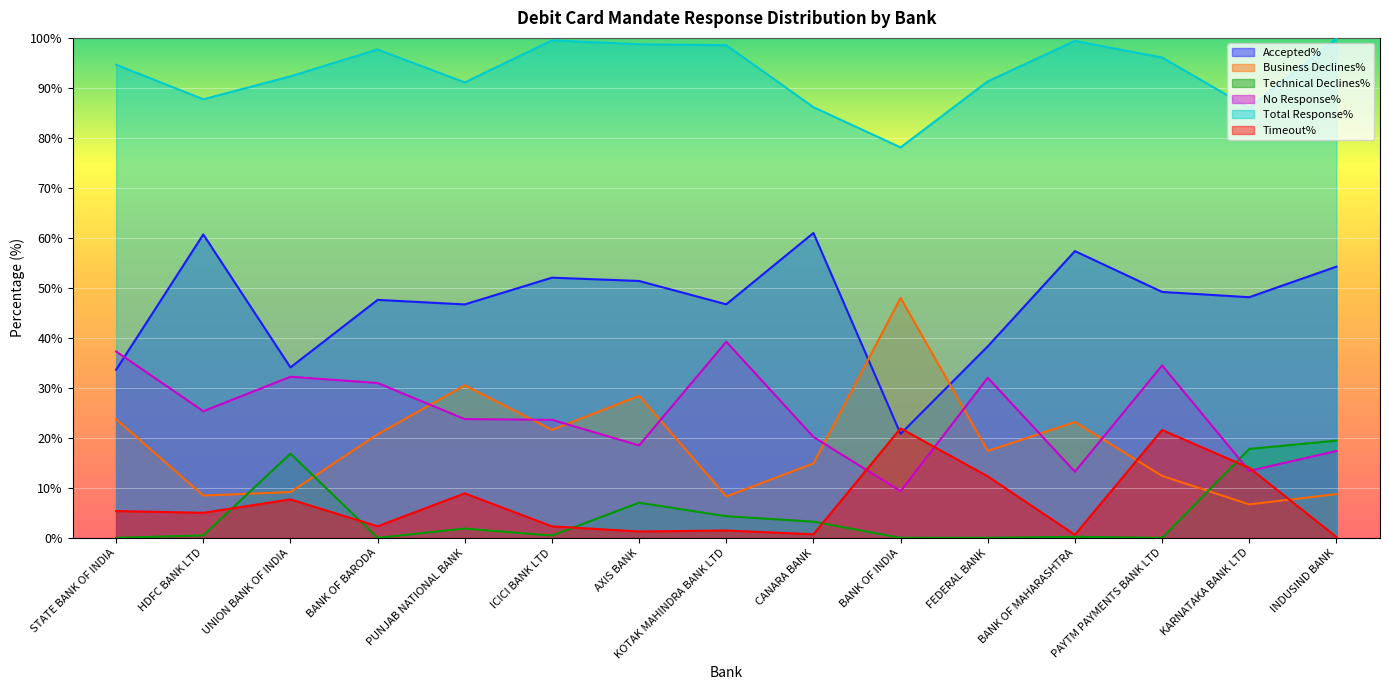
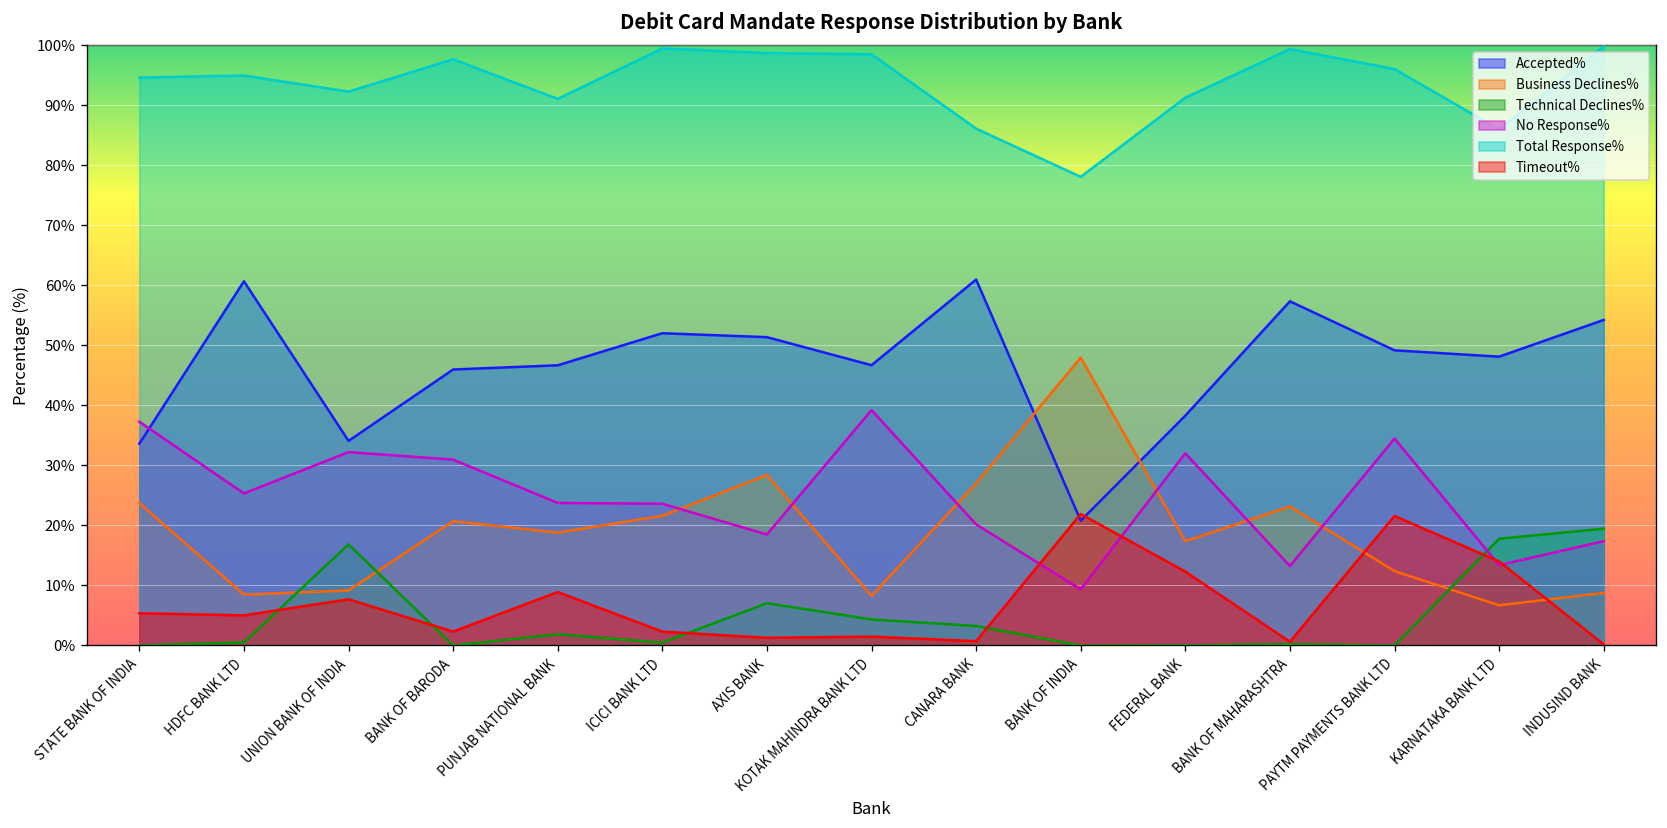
Total Response%, HDFC BANK LTD: 88% -> 95%
Accepted%, BANK OF BARODA: 48% -> 46%
Business Declines%, PUNJAB NATIONAL BANK: 31% -> 19%
Business Declines%, CANARA BANK: 15% -> 27%
